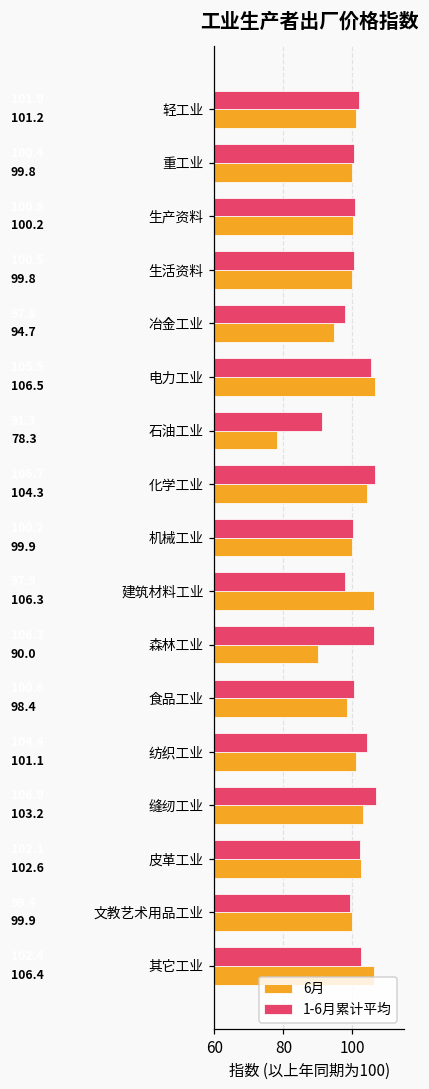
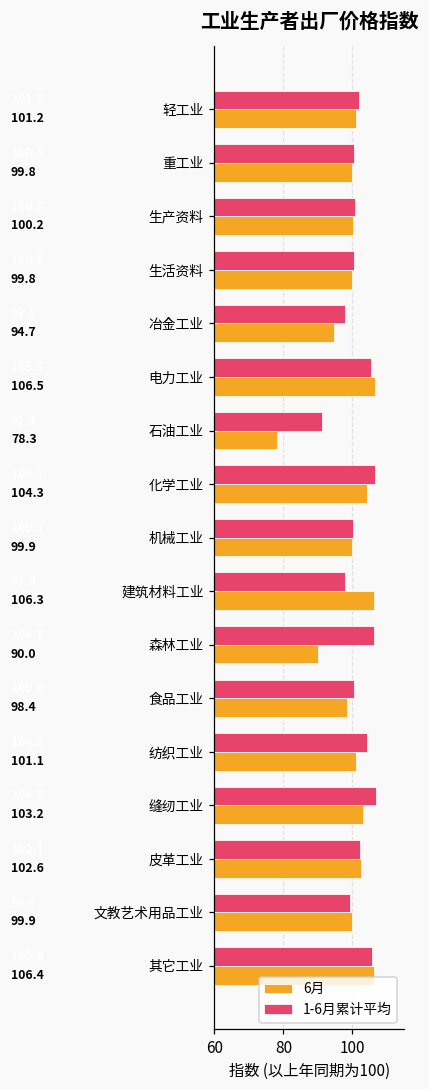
1-6月累计平均, 其它工业: 102 -> 106
